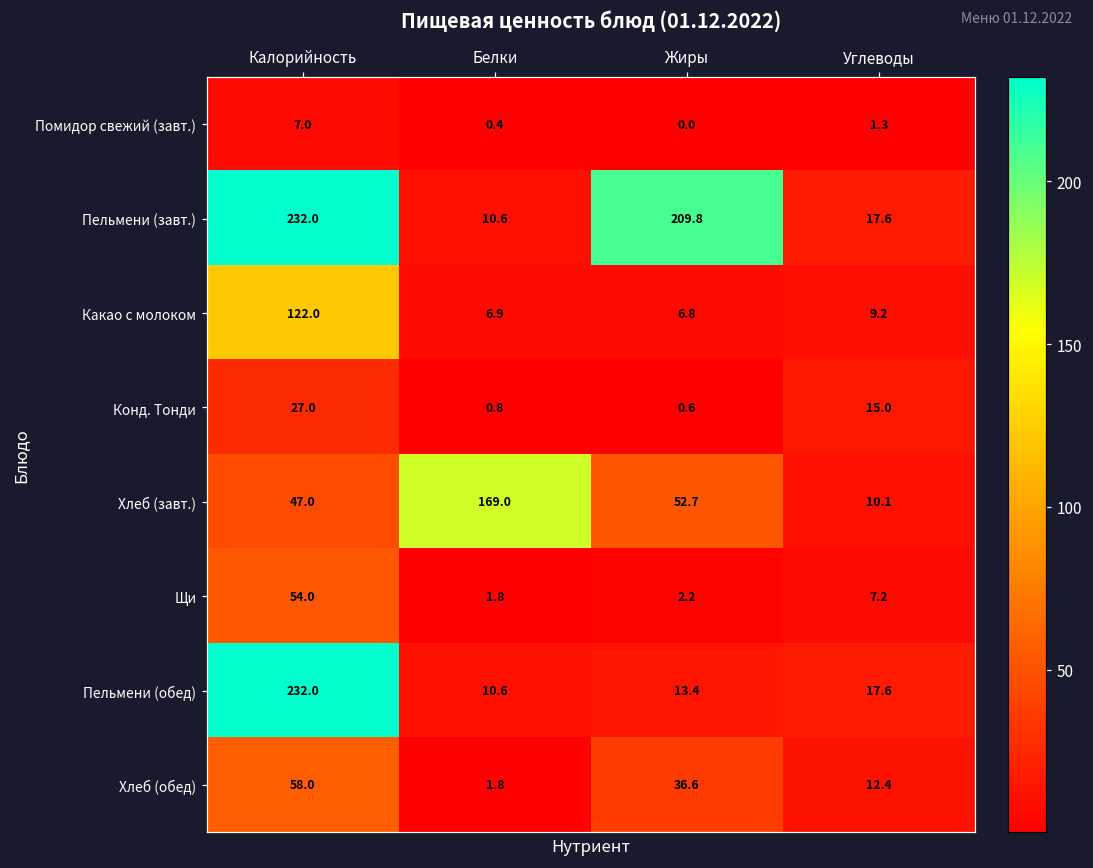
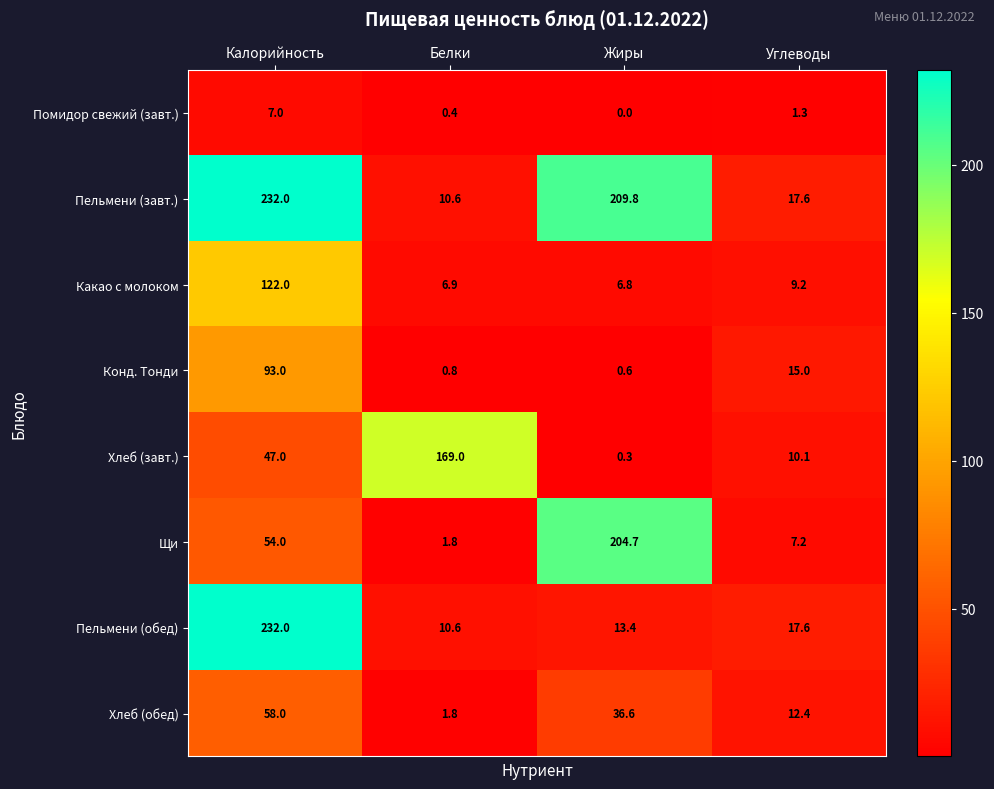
Конд. Тонди, Калорийность: 27.0 -> 93.0
Хлеб (завт.), Жиры: 52.7 -> 0.3
Щи, Жиры: 2.2 -> 204.7
